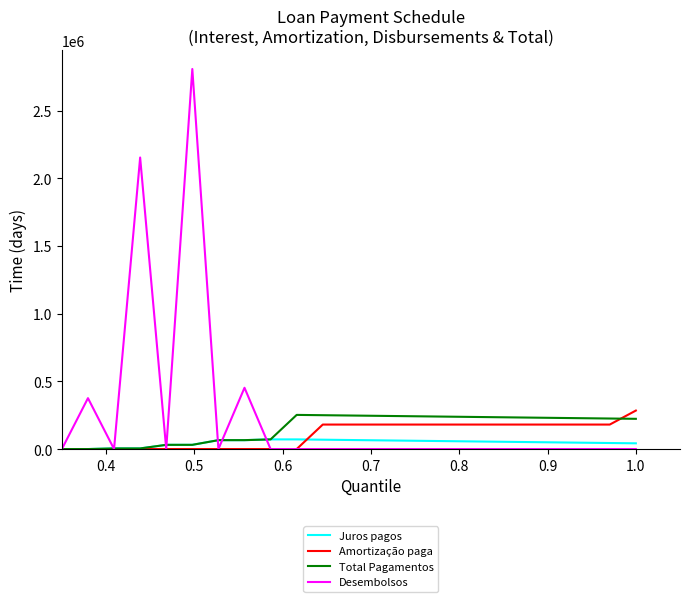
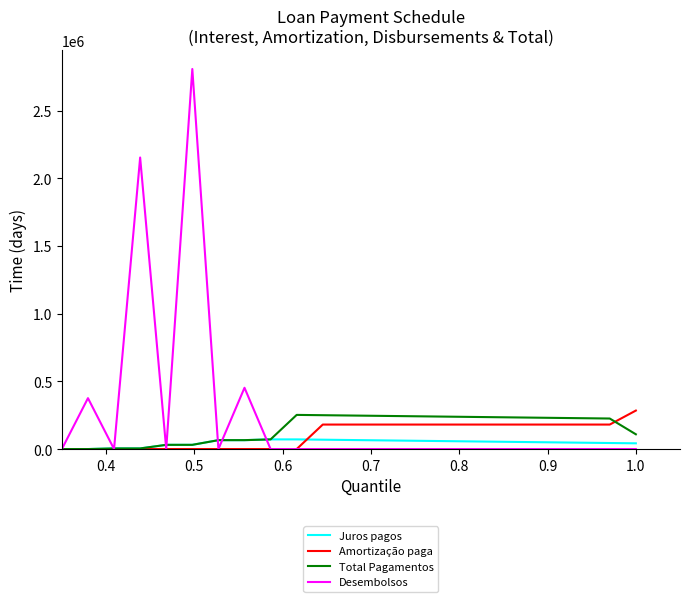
Total Pagamentos, 1.0: 220000 -> 110000
